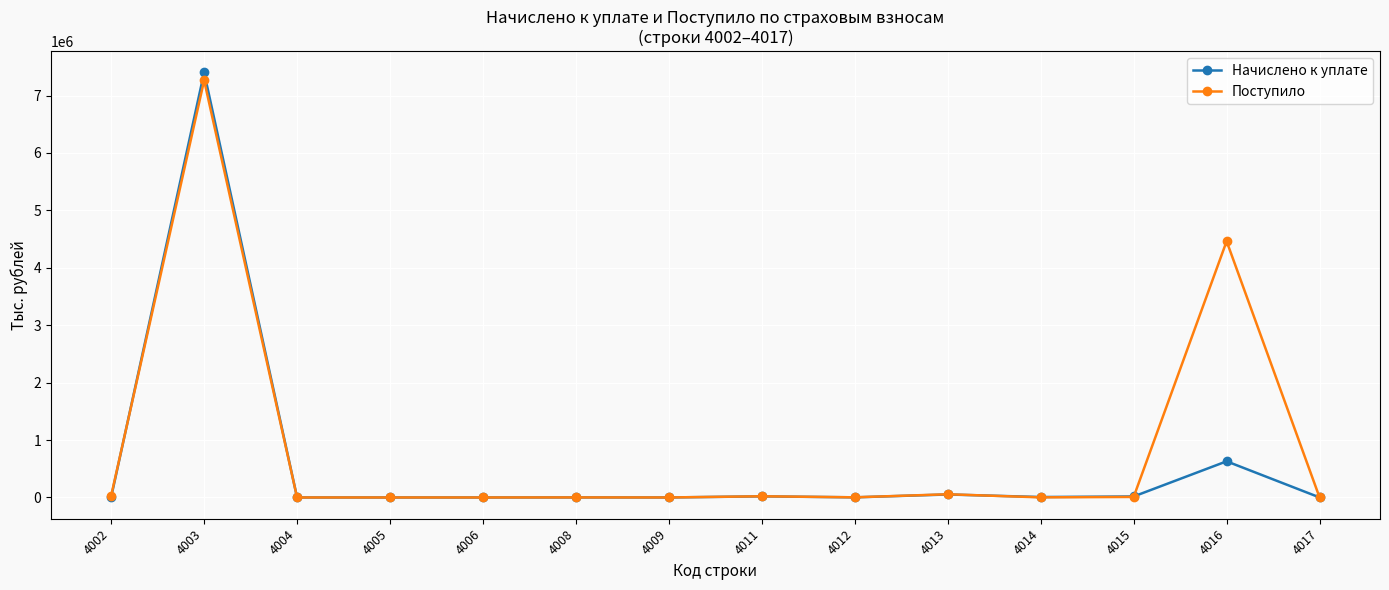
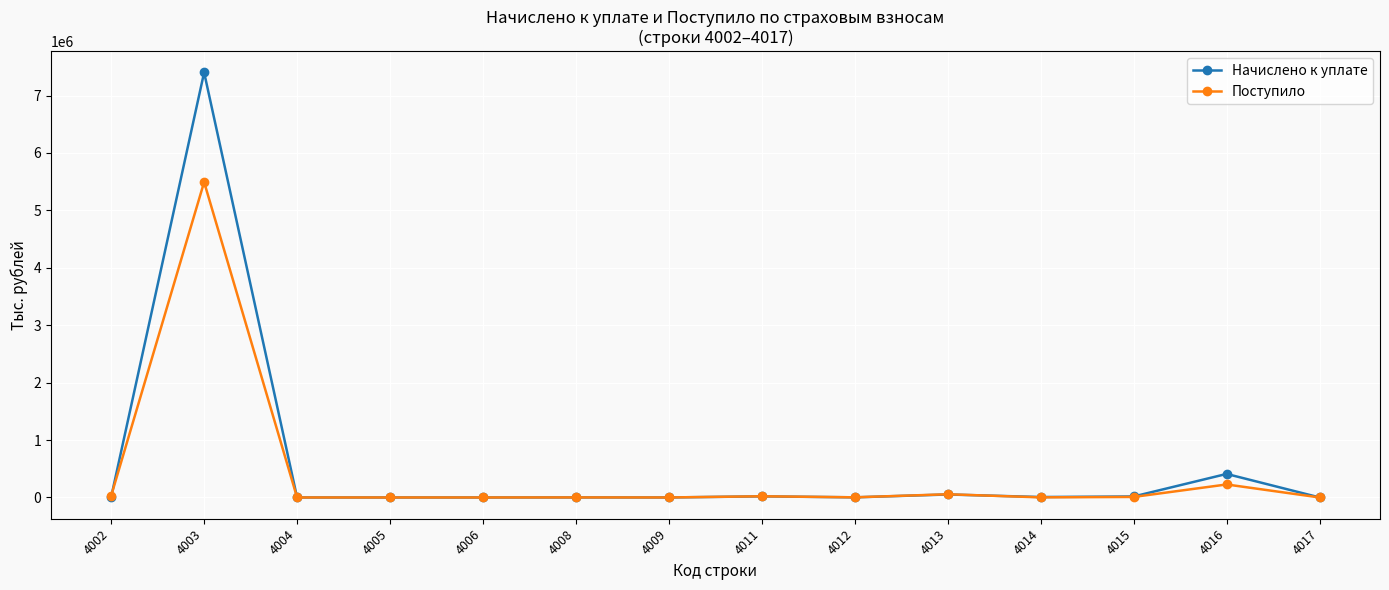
Поступило, 4003: 7300000 -> 5500000
Начислено к уплате, 4016: 600000 -> 400000
Поступило, 4016: 4500000 -> 200000
